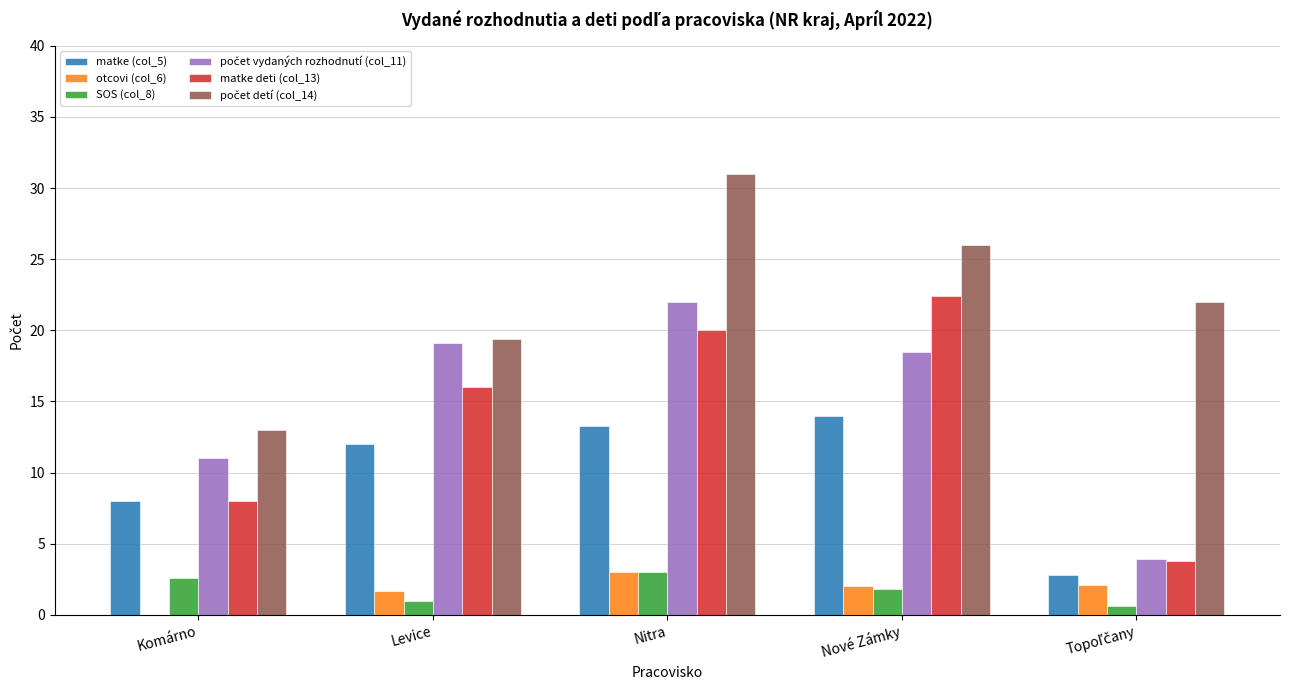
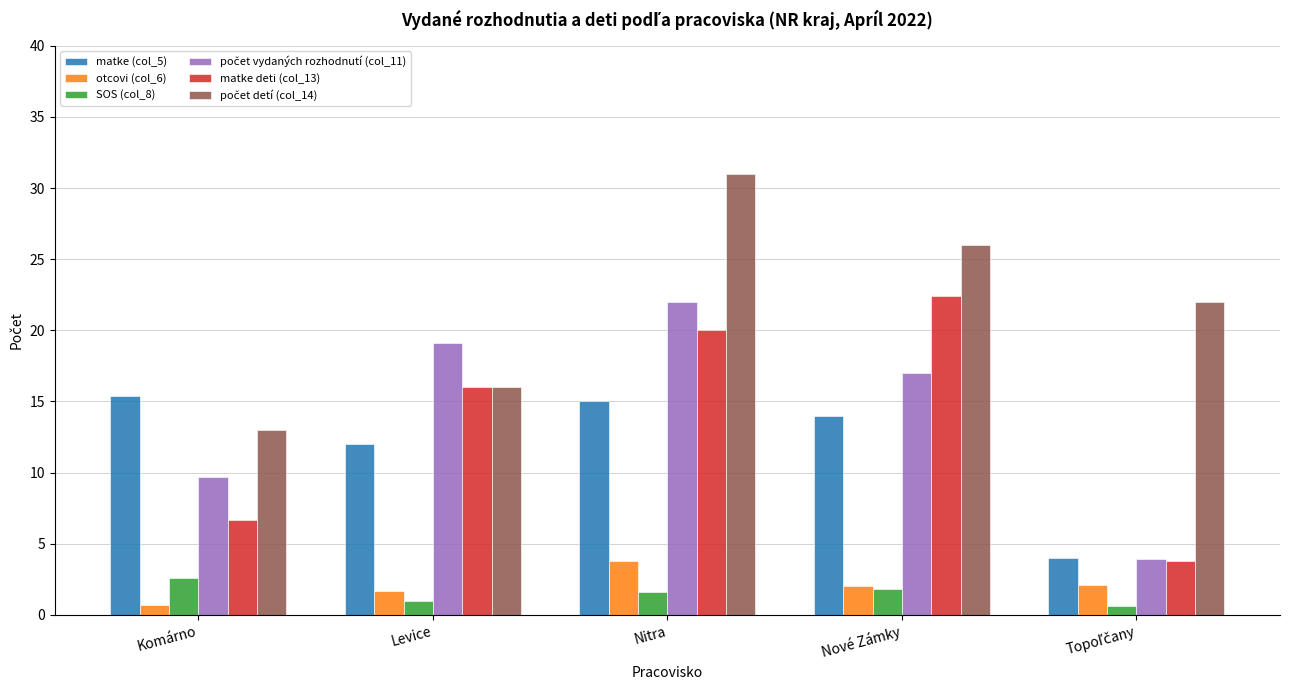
matke (col_5), Komárno: 8.0 -> 15.4
otcovi (col_6), Komárno: 0.0 -> 0.7
počet vydaných rozhodnutí (col_11), Komárno: 11.0 -> 9.7
matke deti (col_13), Komárno: 8.0 -> 6.7
počet detí (col_14), Levice: 19.4 -> 16.0
matke (col_5), Nitra: 13.3 -> 15.0
otcovi (col_6), Nitra: 3.0 -> 3.8
SOS (col_8), Nitra: 3.0 -> 1.6
počet vydaných rozhodnutí (col_11), Nové Zámky: 18.5 -> 17.0
matke (col_5), Topoľčany: 2.8 -> 4.0
